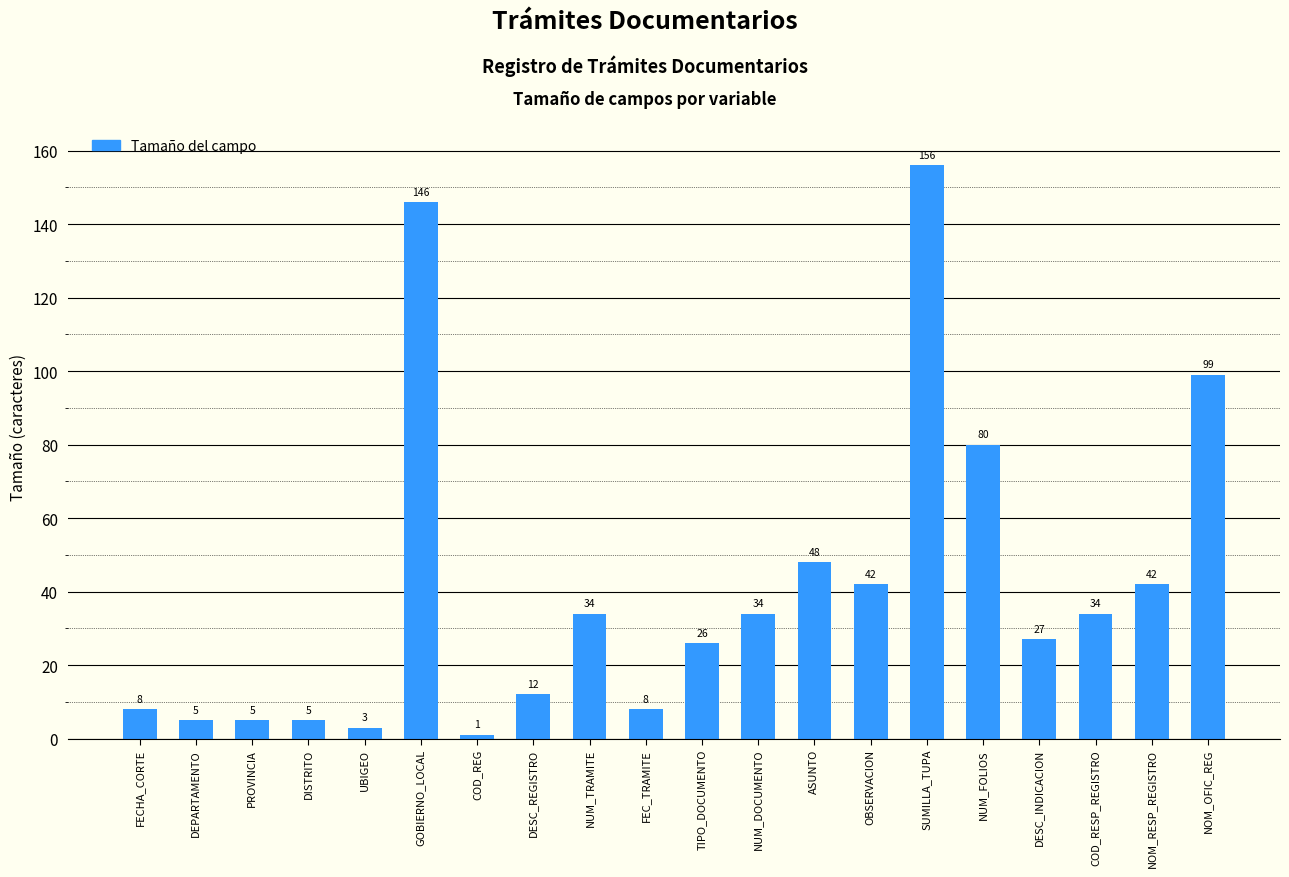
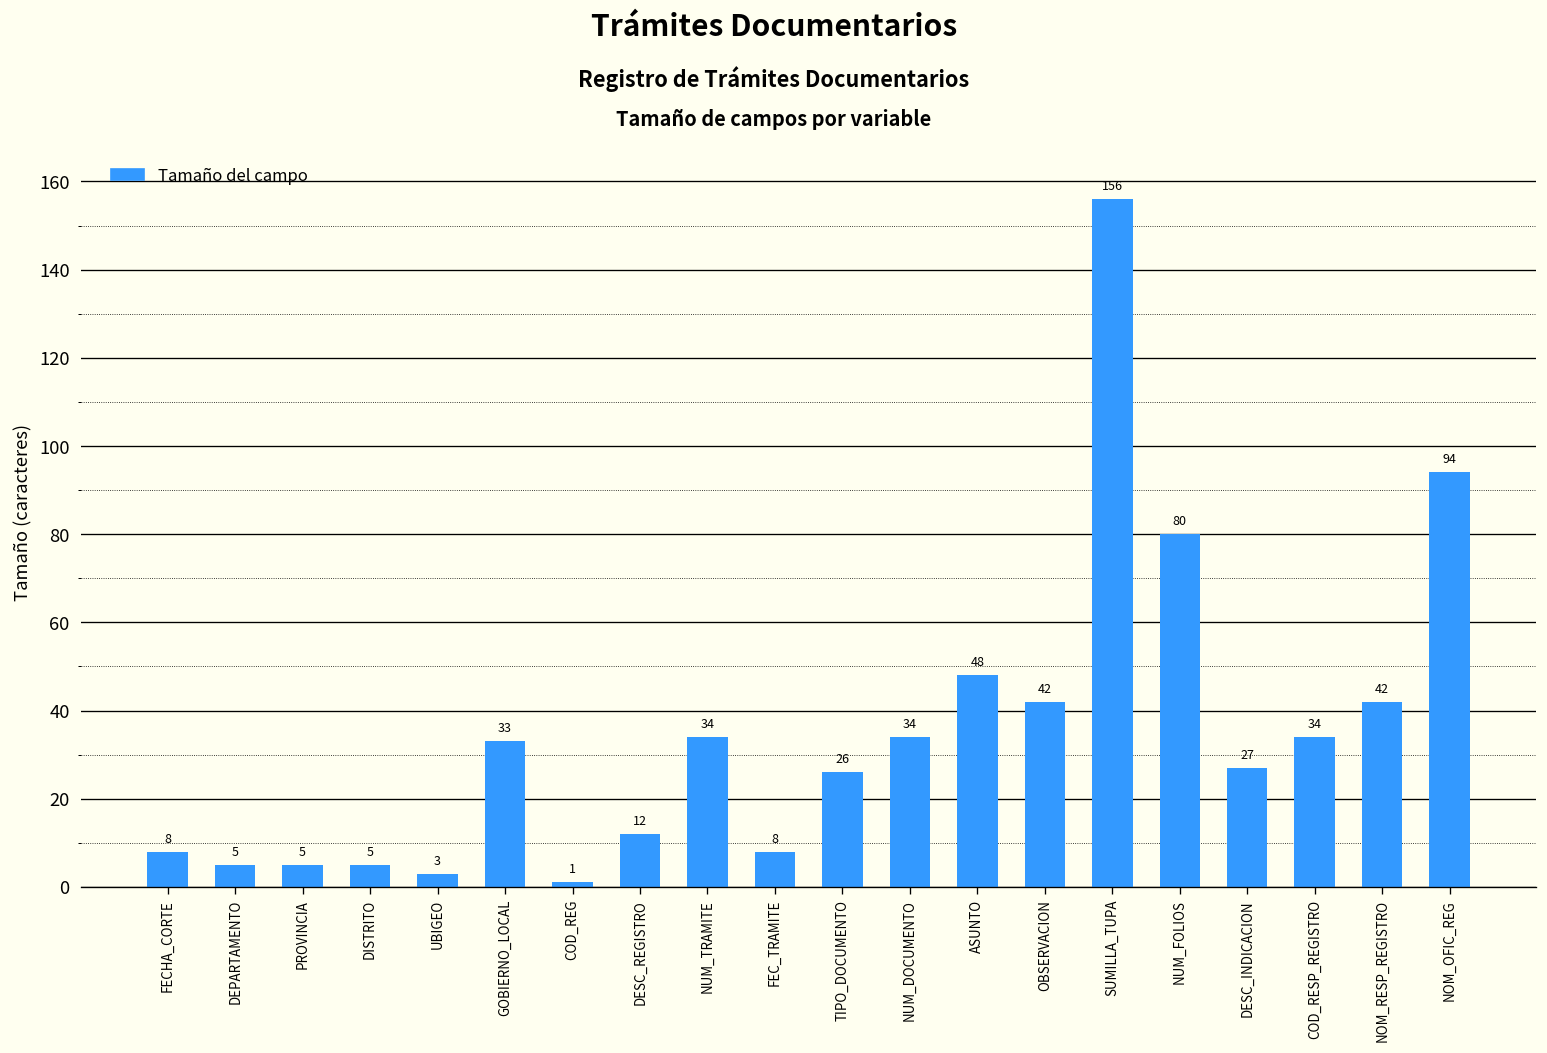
GOBIERNO_LOCAL: 146 -> 33
NOM_OFIC_REG: 99 -> 94
